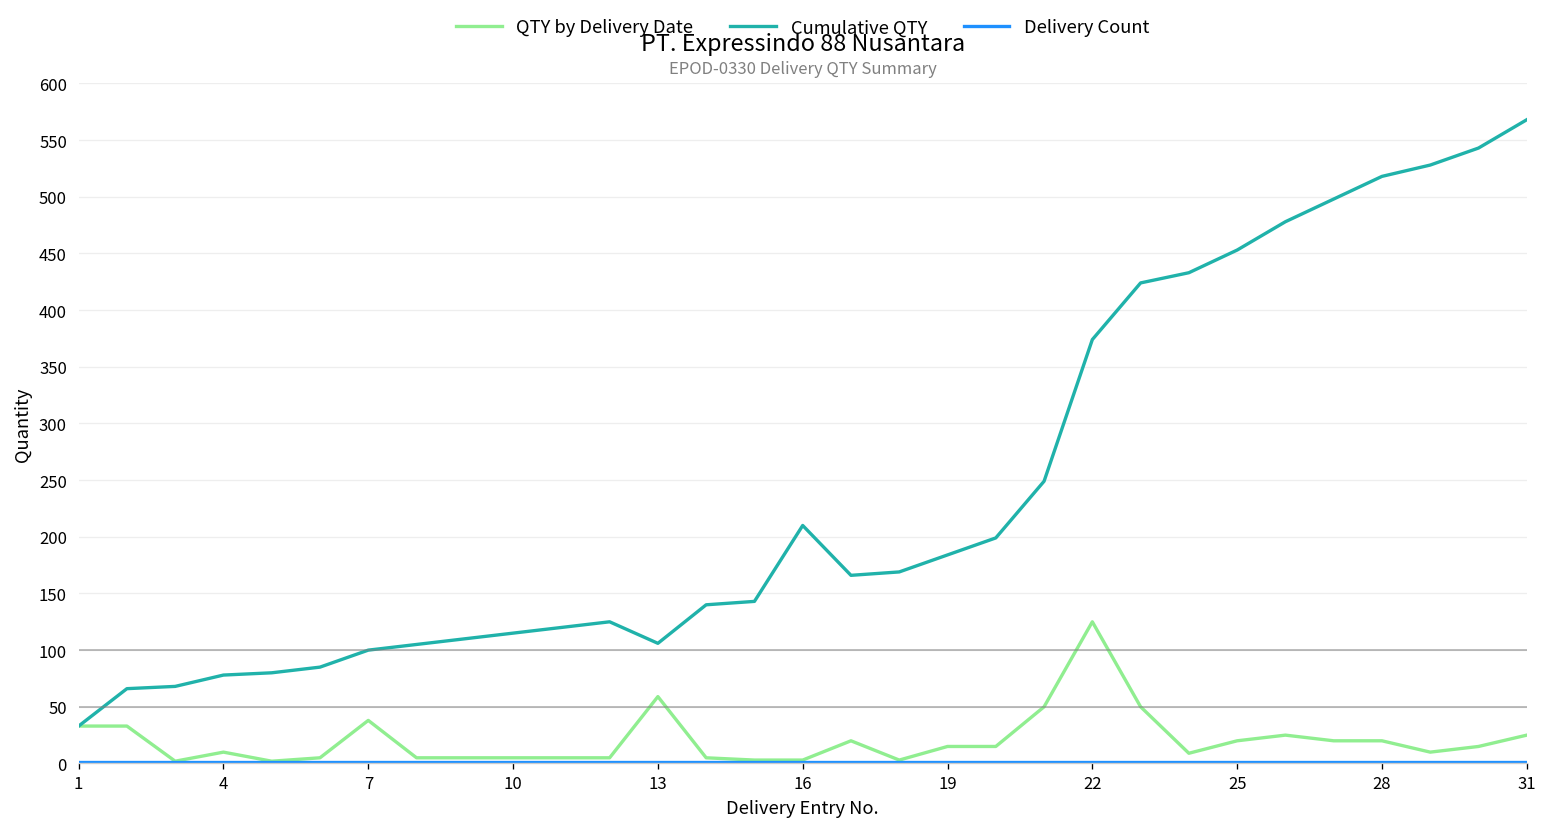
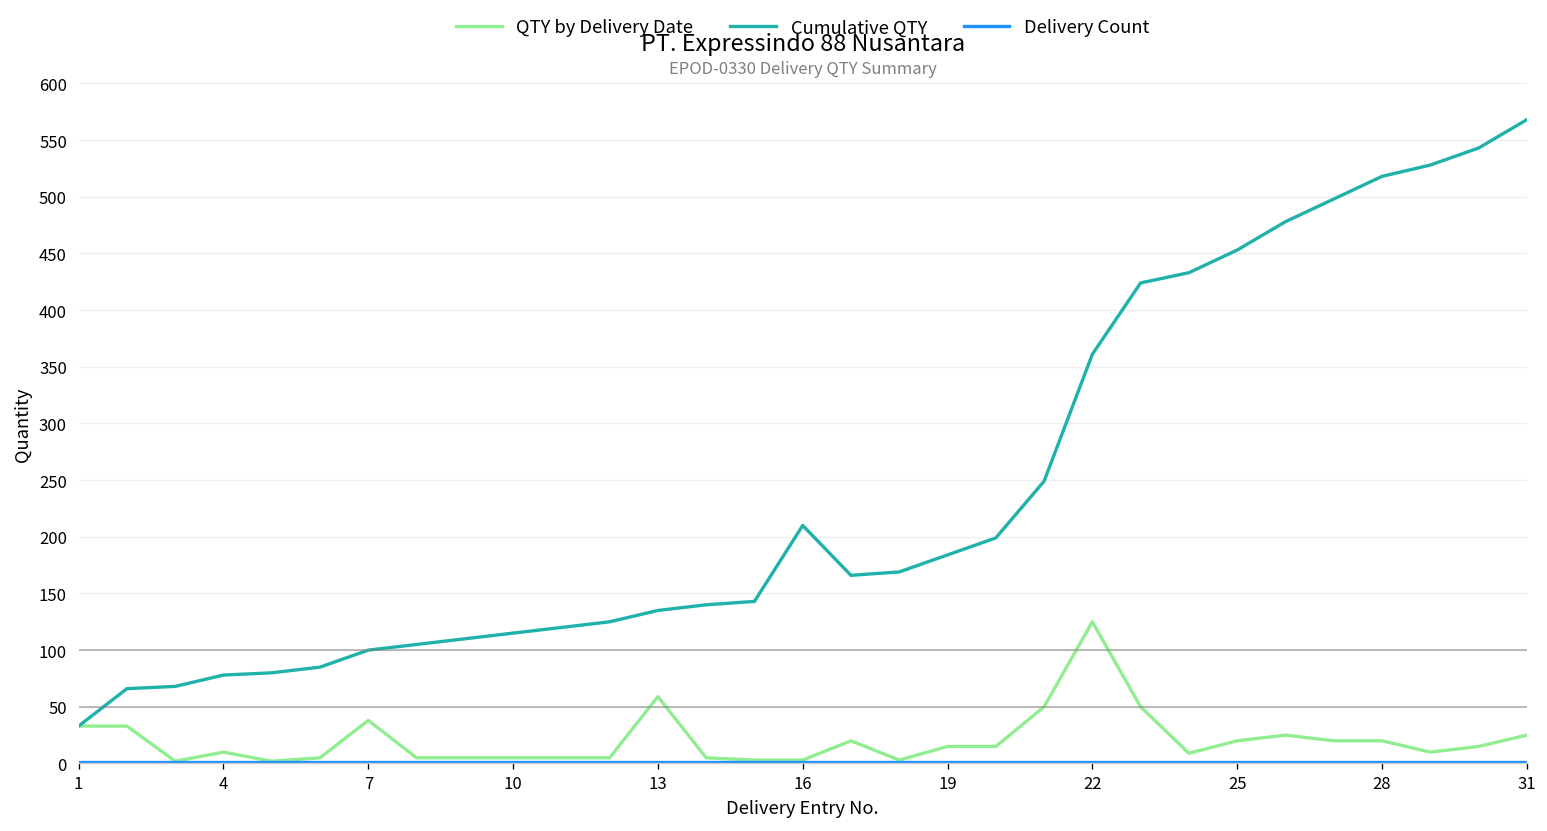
Cumulative QTY, 13: 110 -> 140
Cumulative QTY, 22: 370 -> 360
